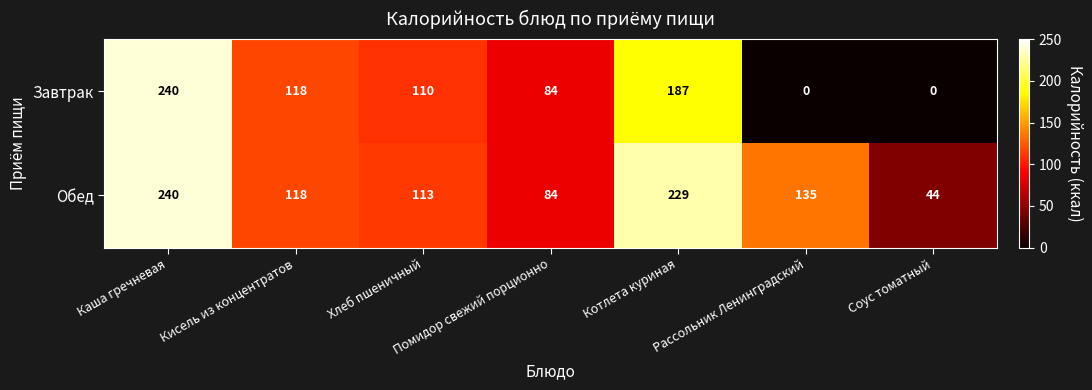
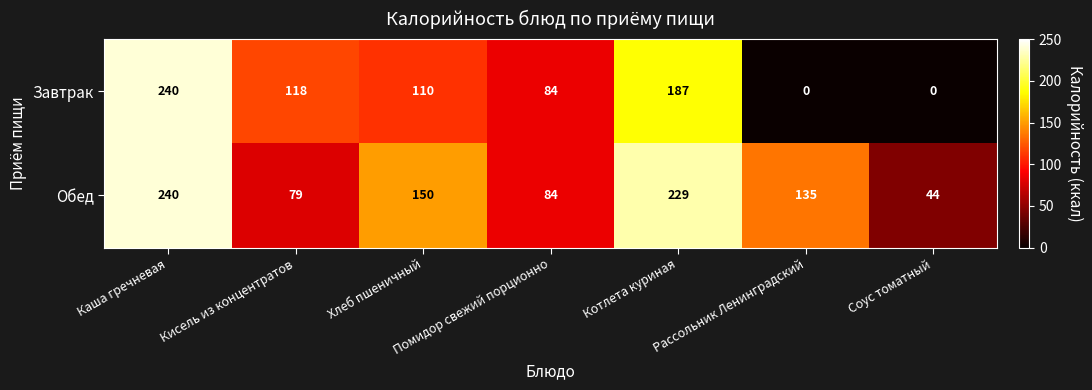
Обед, Кисель из концентратов: 118 -> 79
Обед, Хлеб пшеничный: 113 -> 150
